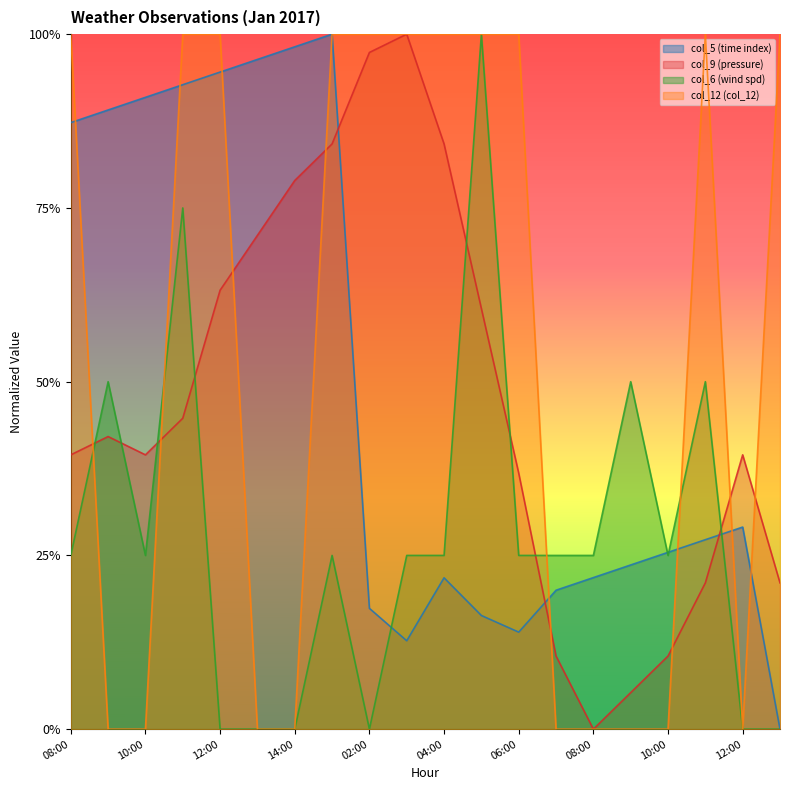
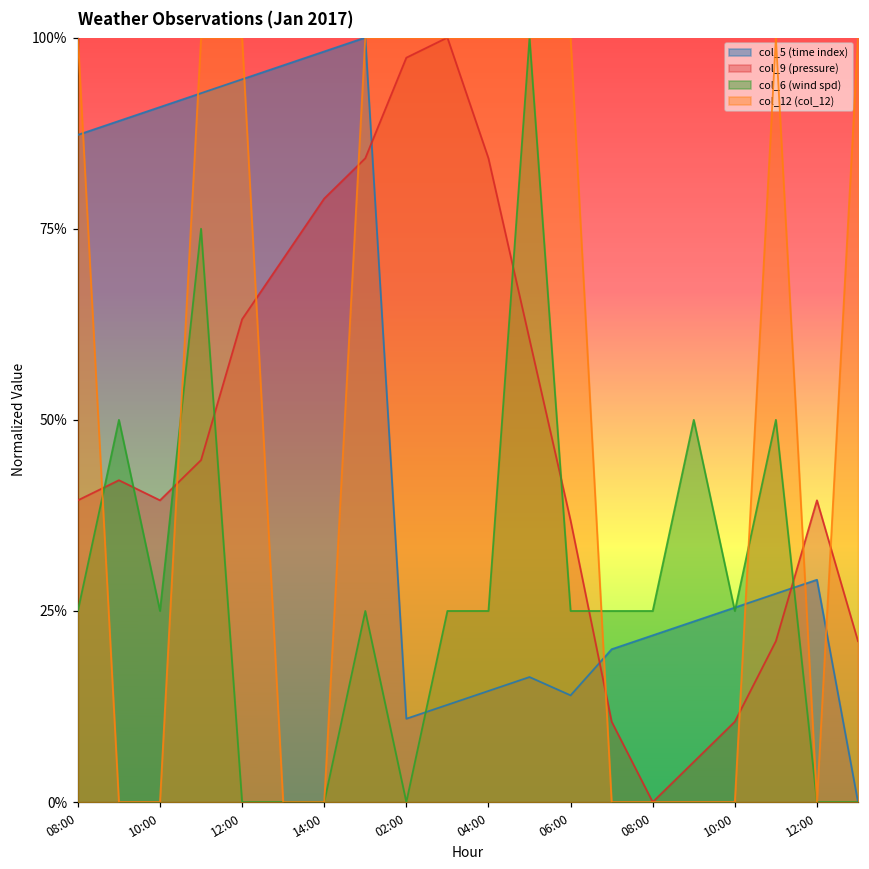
col_5 (time index), 02:00: 17% -> 11%
col_5 (time index), 04:00: 22% -> 15%
